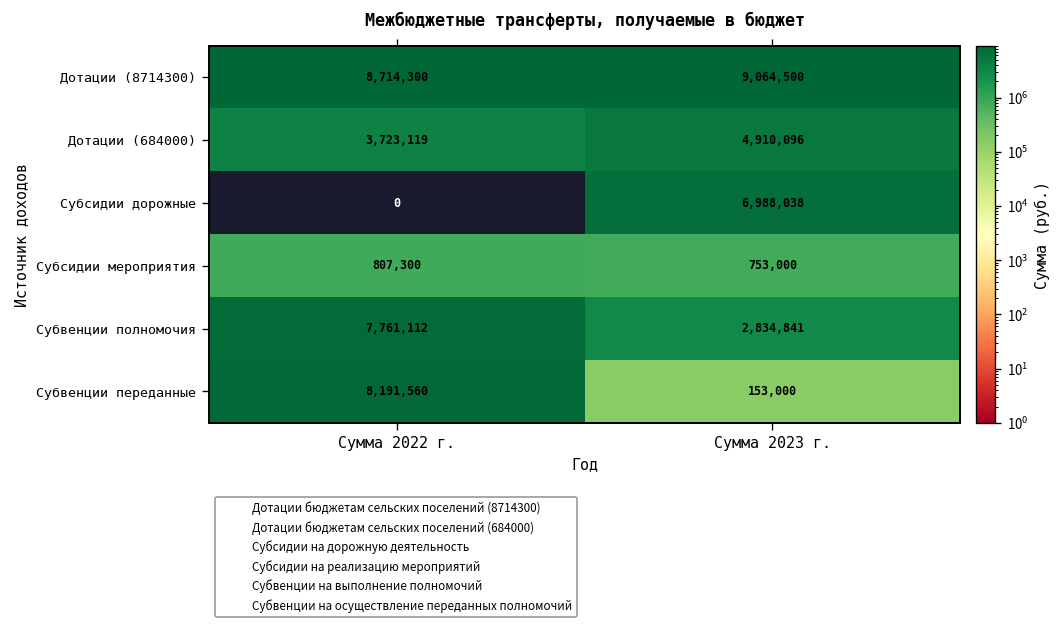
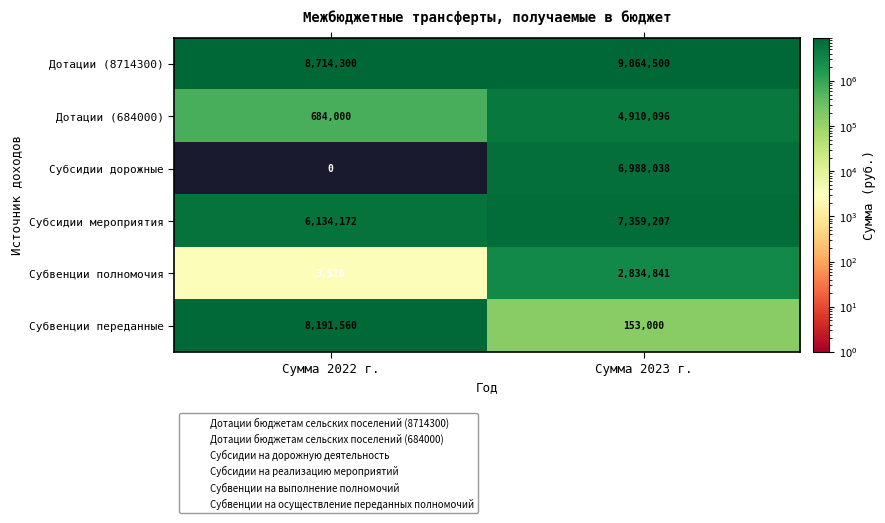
Дотации (684000), Сумма 2022 г.: 3,723,119 -> 684,000
Субсидии мероприятия, Сумма 2022 г.: 807,300 -> 6,134,172
Субсидии мероприятия, Сумма 2023 г.: 753,000 -> 7,359,207
Субвенции полномочия, Сумма 2022 г.: 7,761,112 -> 3,520
